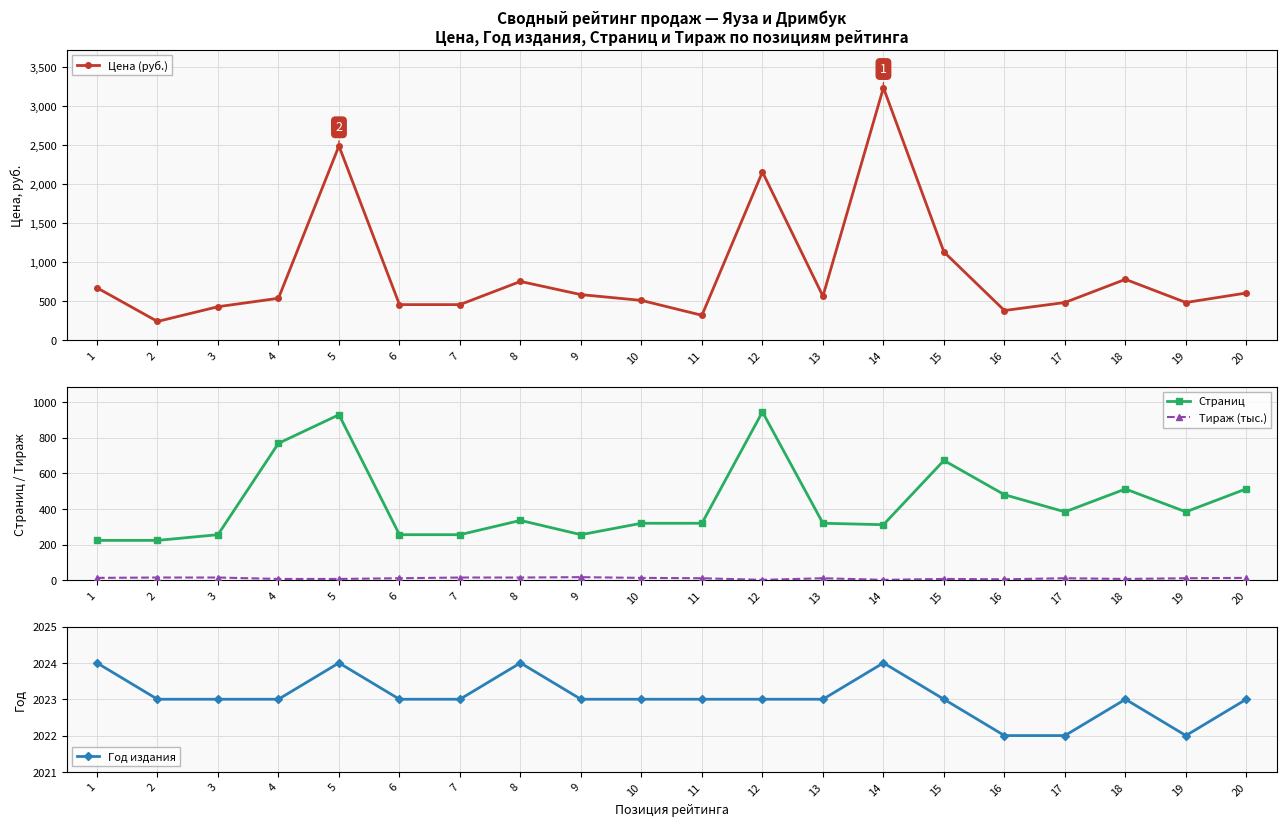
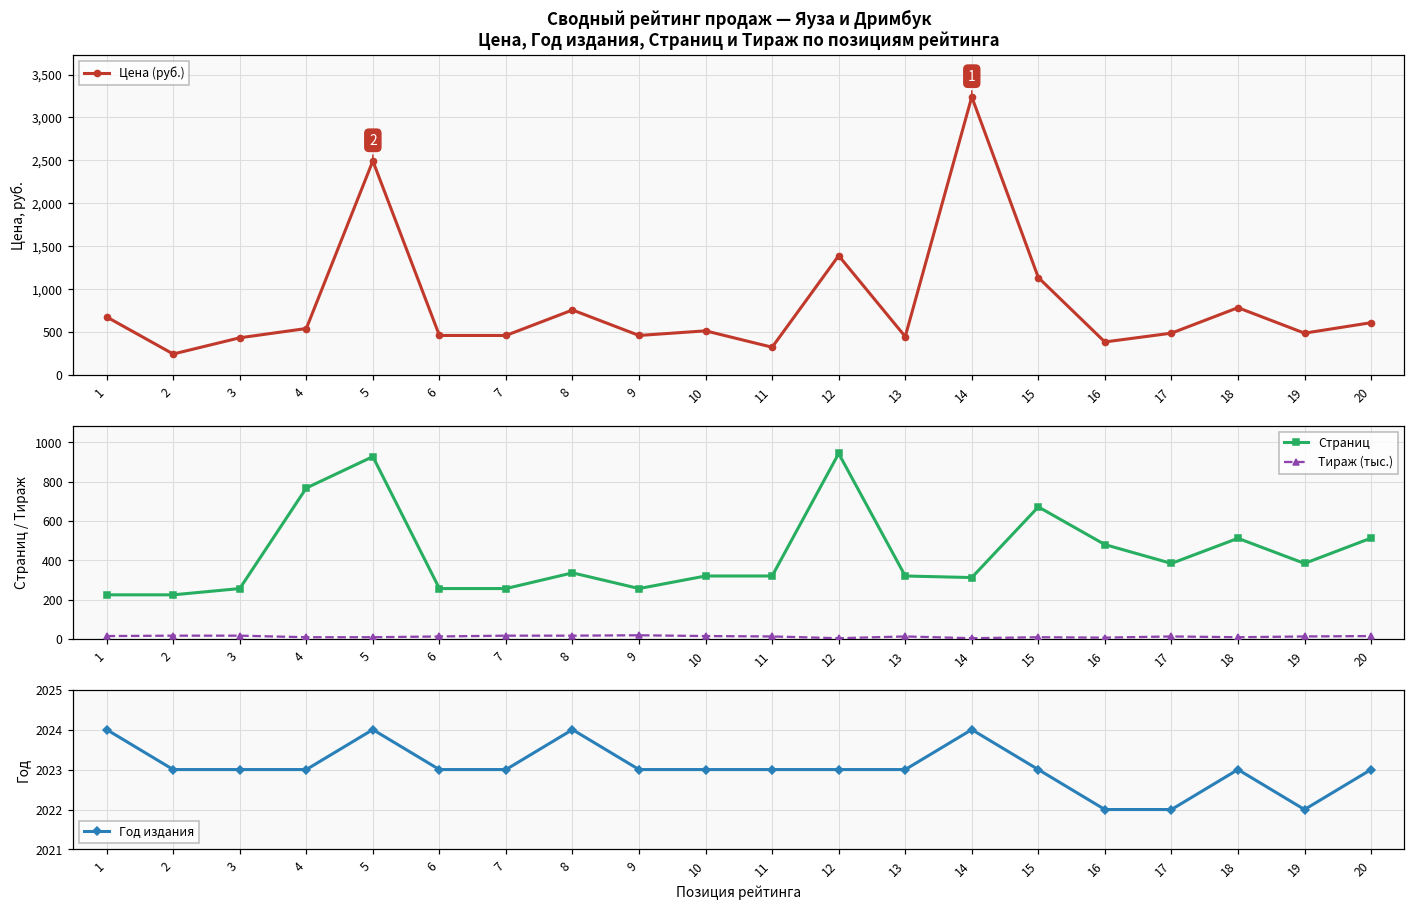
Сводный рейтинг продаж — Яуза и Дримбук Цена, Год издания, Страниц и Тираж по позициям рейтинга, 9: 600 -> 500
Сводный рейтинг продаж — Яуза и Дримбук Цена, Год издания, Страниц и Тираж по позициям рейтинга, 12: 2,200 -> 1,400
Сводный рейтинг продаж — Яуза и Дримбук Цена, Год издания, Страниц и Тираж по позициям рейтинга, 13: 600 -> 400
